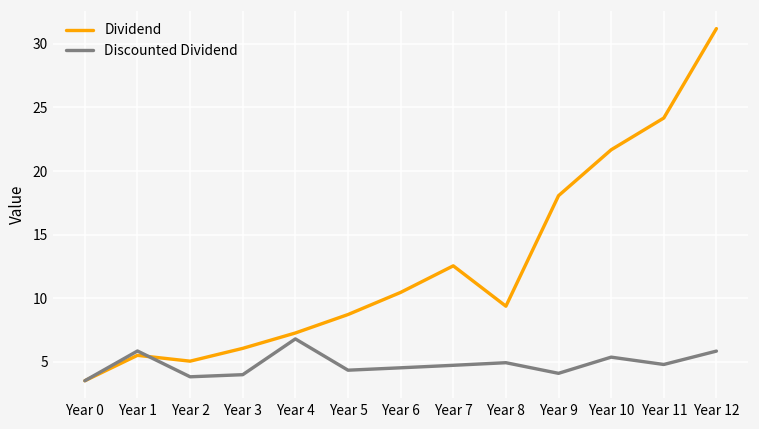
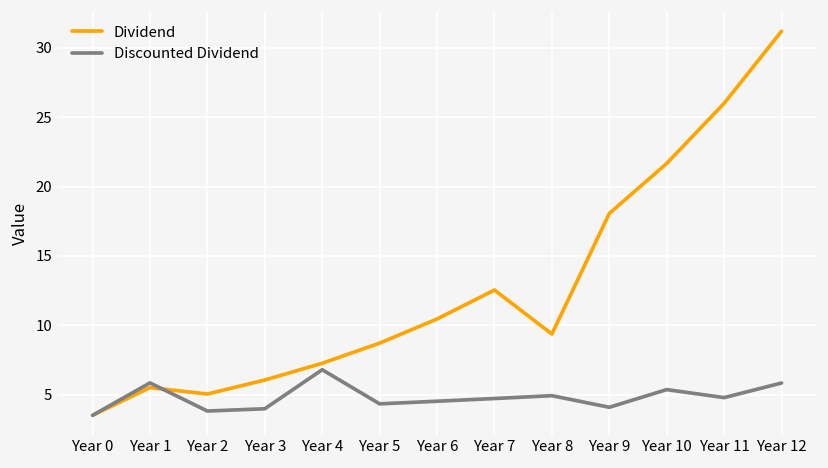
Dividend, Year 11: 24.2 -> 26.0
